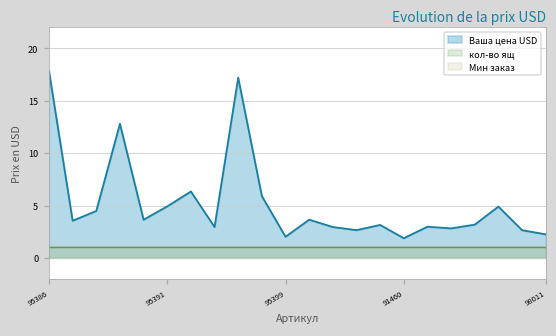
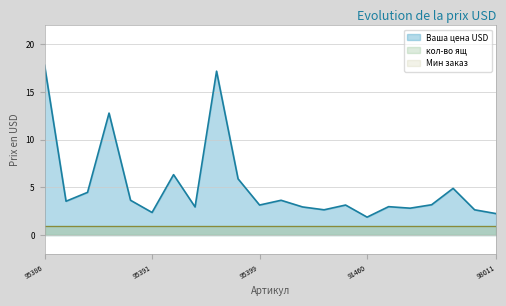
Ваша цена USD, 95391: 5 -> 2
Ваша цена USD, 95399: 2 -> 3
